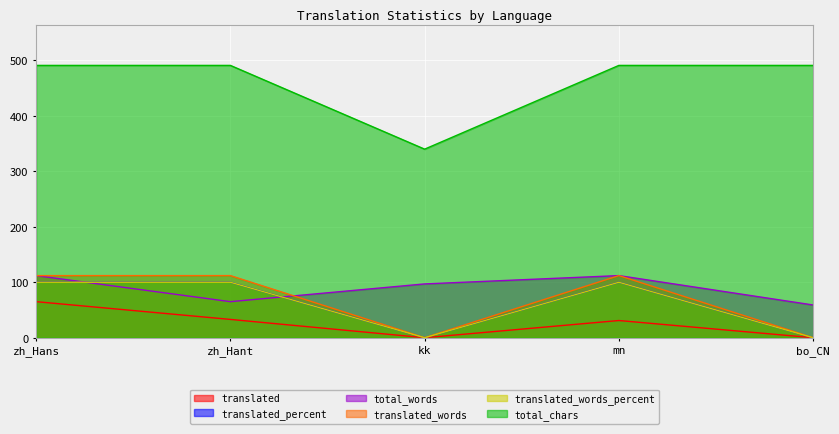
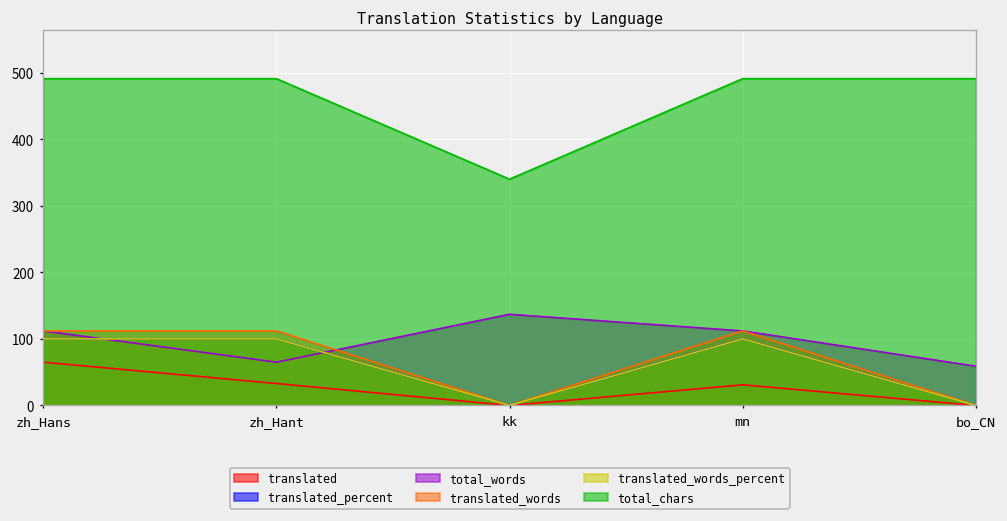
total_words, kk: 100 -> 140
